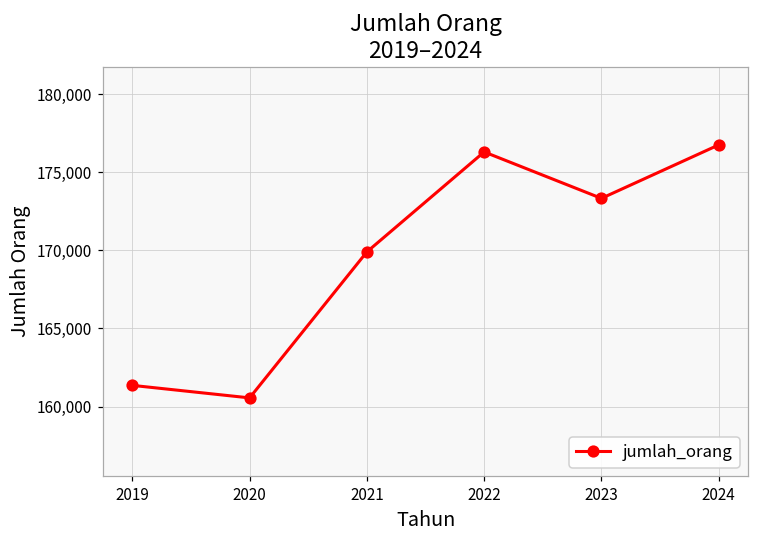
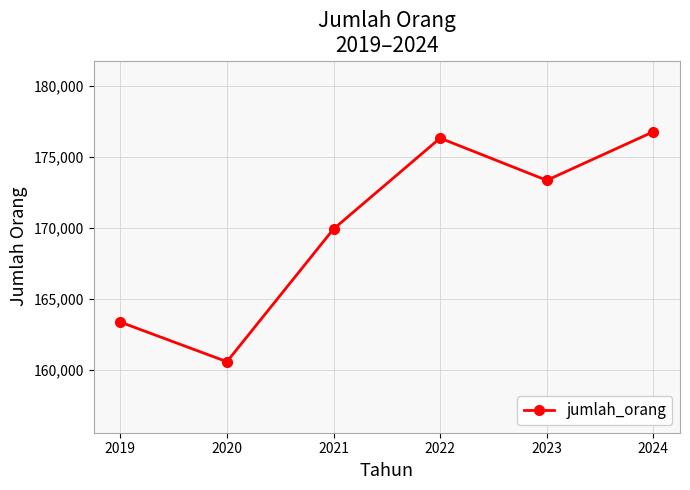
2019: 161,400 -> 163,300
